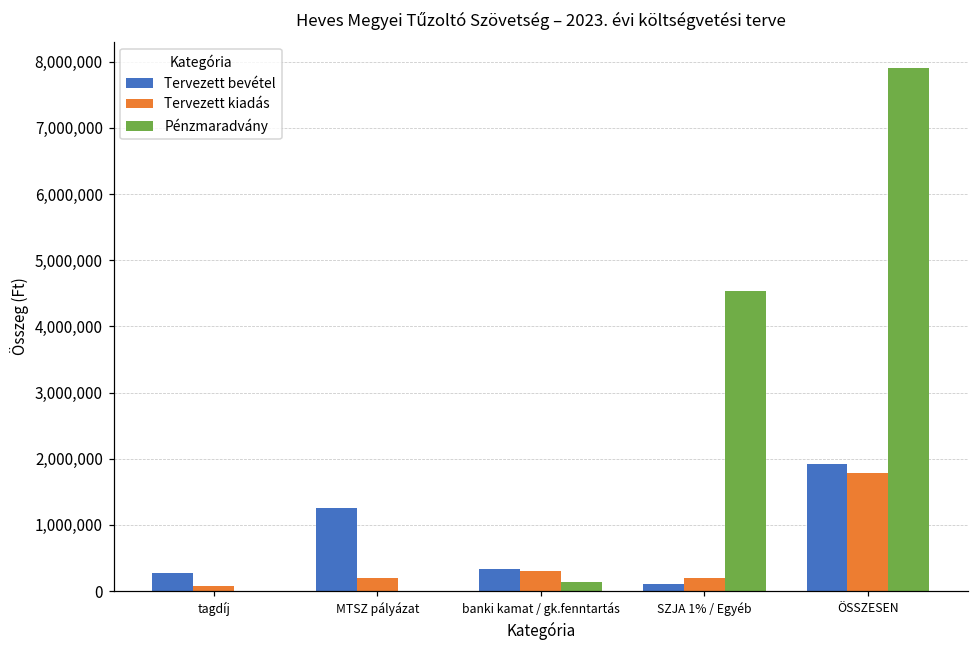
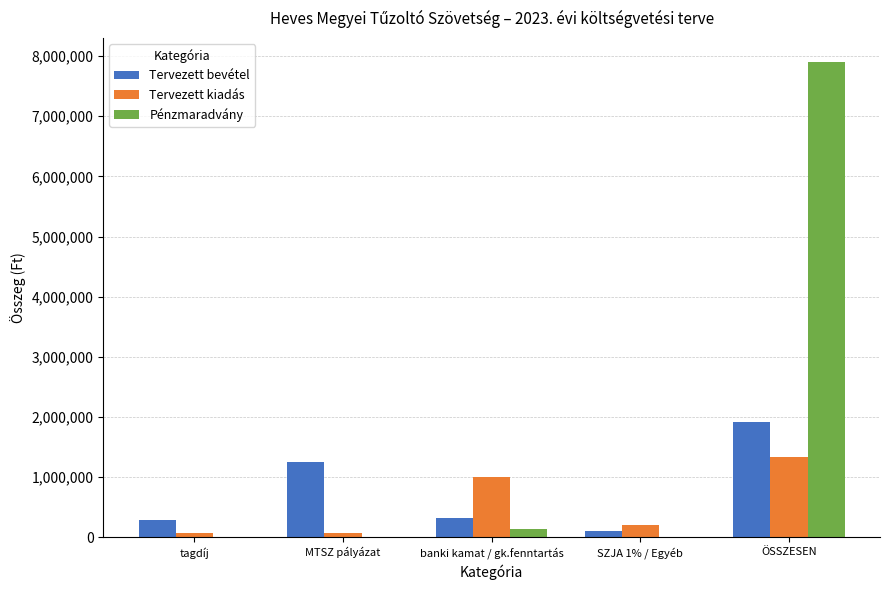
Tervezett kiadás, MTSZ pályázat: 200,000 -> 100,000
Tervezett kiadás, banki kamat / gk.fenntartás: 300,000 -> 1,000,000
Pénzmaradvány, SZJA 1% / Egyéb: 4,500,000 -> 0
Tervezett kiadás, ÖSSZESEN: 1,800,000 -> 1,300,000
